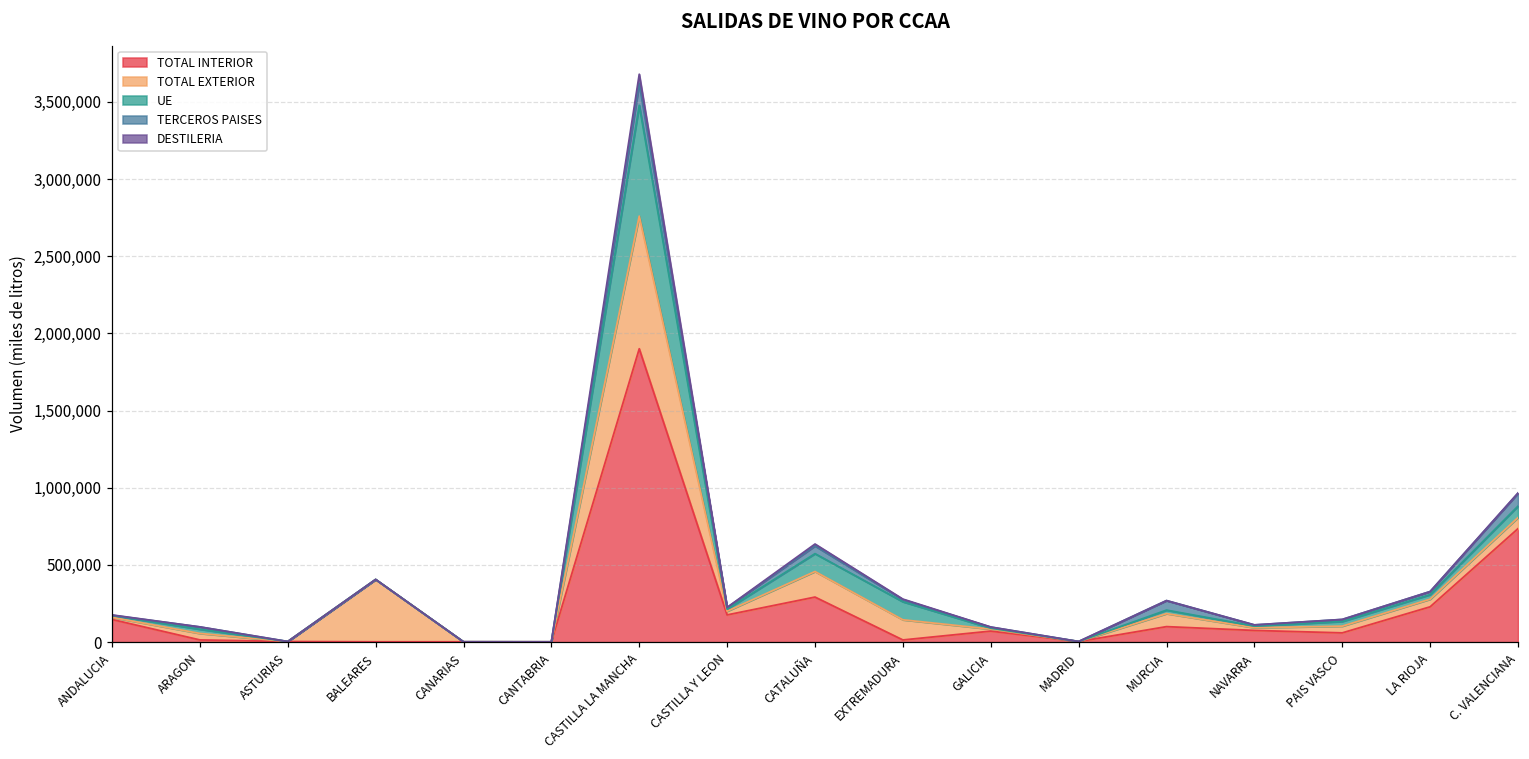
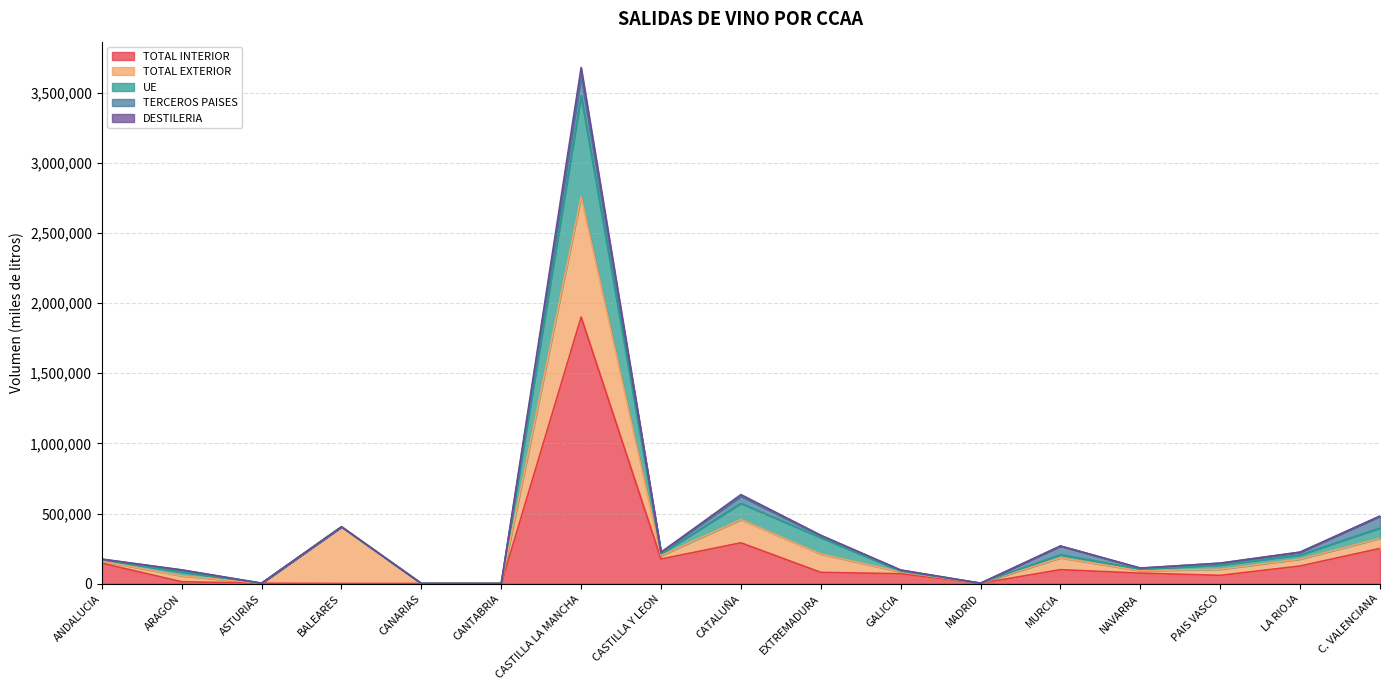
TOTAL INTERIOR, EXTREMADURA: 10,000 -> 80,000
TOTAL INTERIOR, LA RIOJA: 230,000 -> 130,000
TOTAL INTERIOR, C. VALENCIANA: 740,000 -> 250,000
